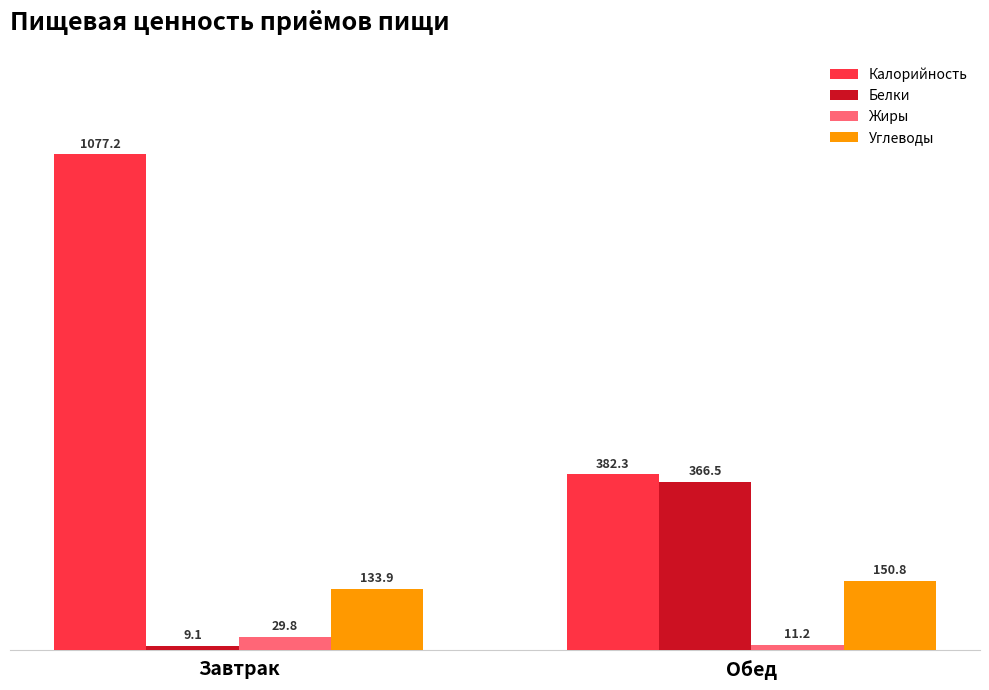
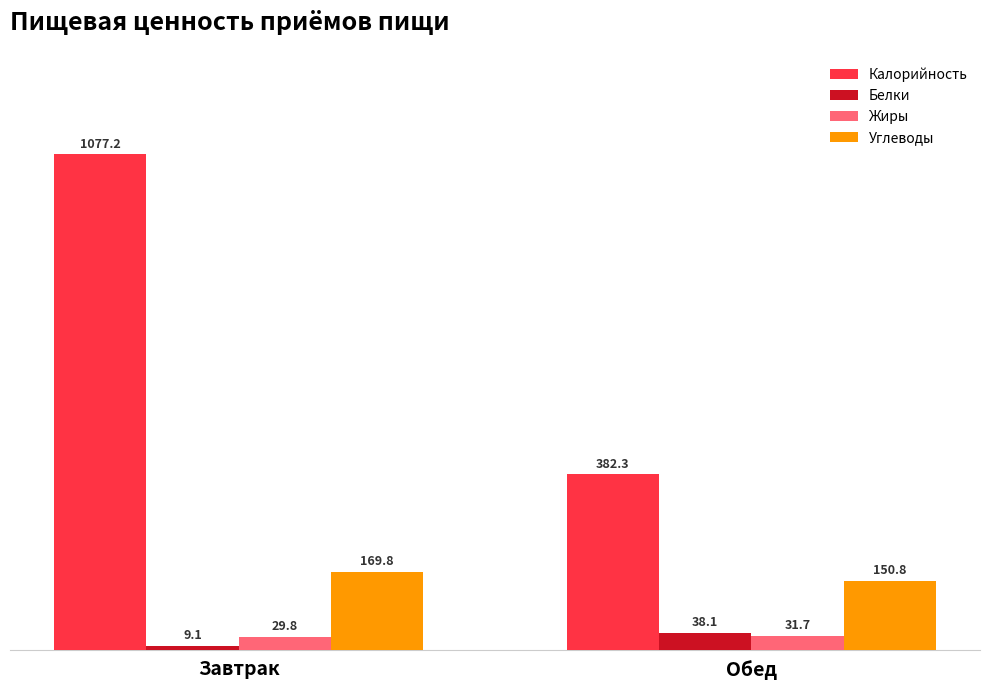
Углеводы, Завтрак: 133.9 -> 169.8
Белки, Обед: 366.5 -> 38.1
Жиры, Обед: 11.2 -> 31.7
